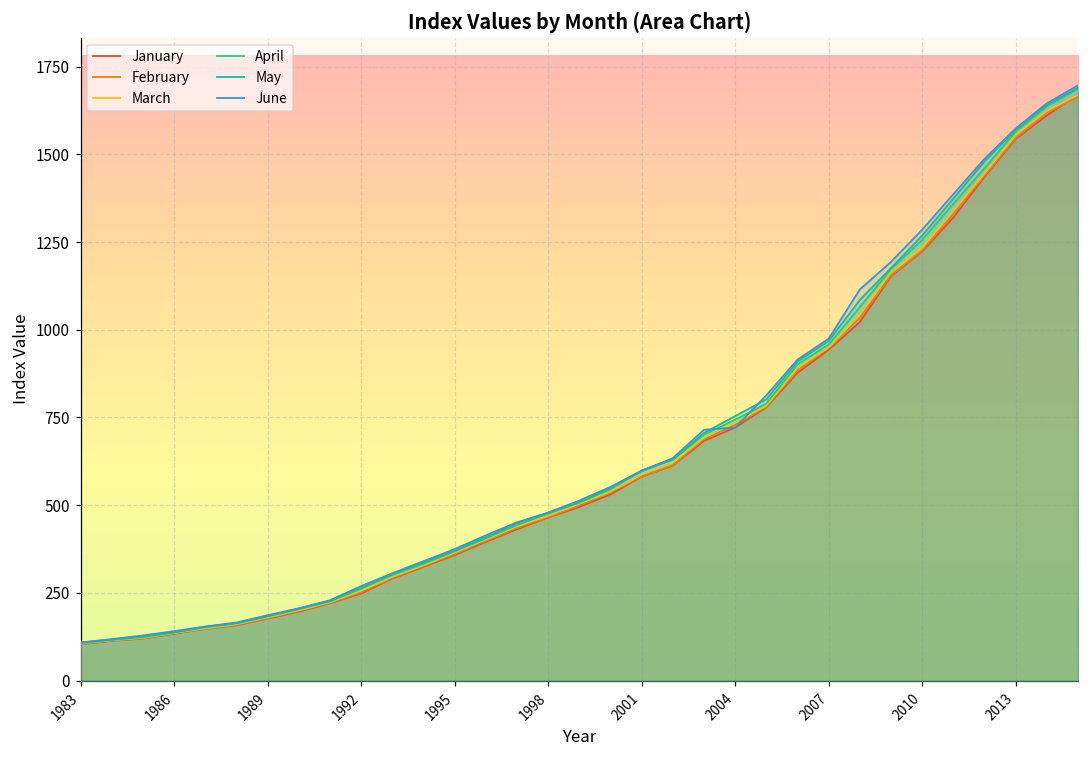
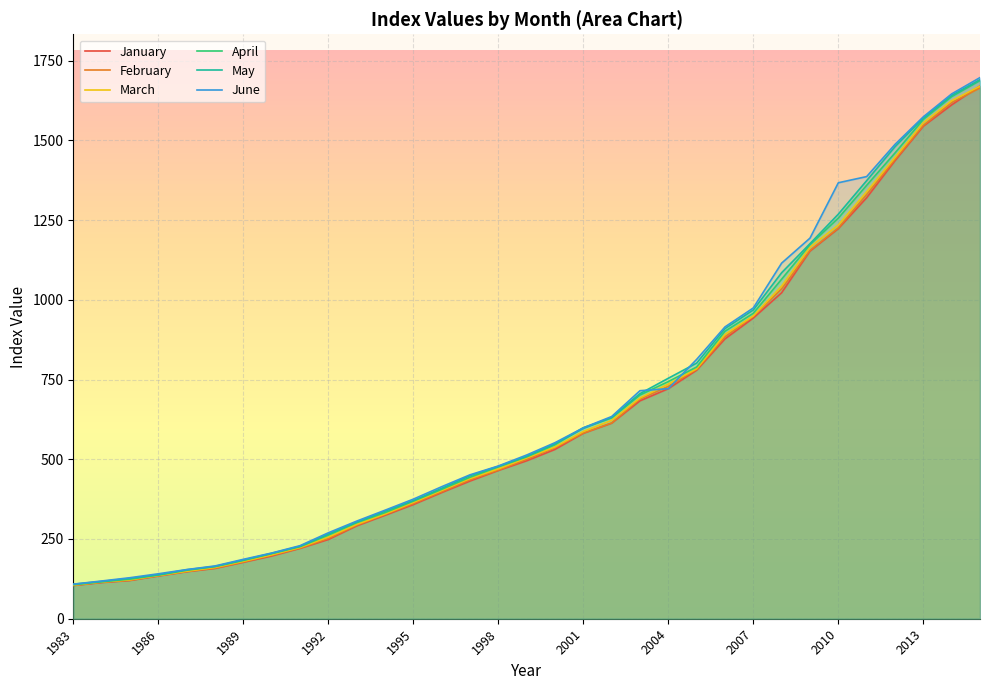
June, 2010: 1290 -> 1370
